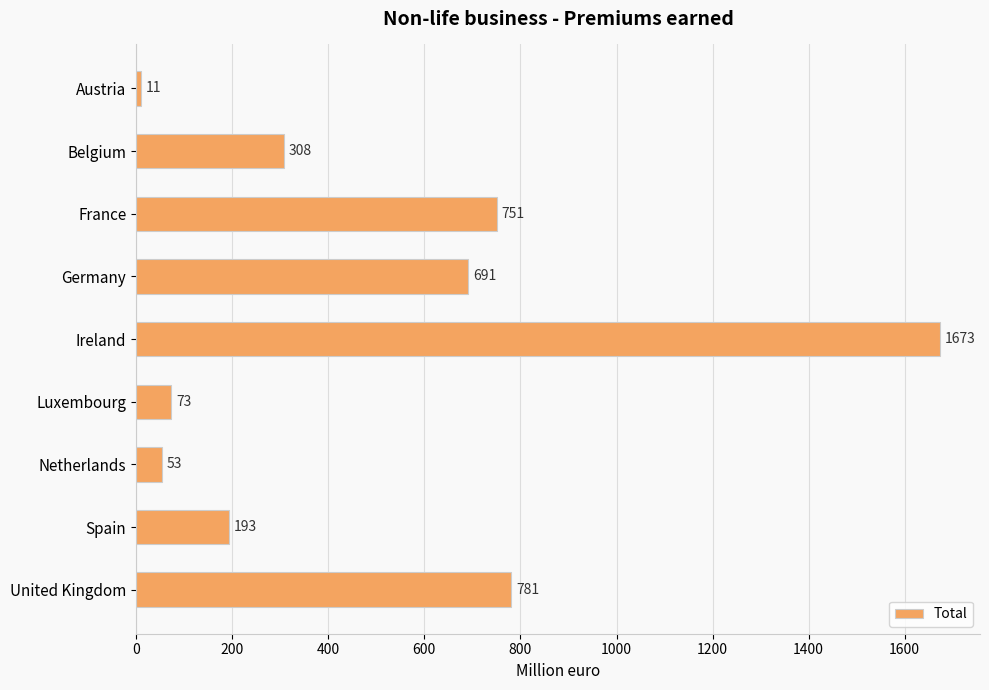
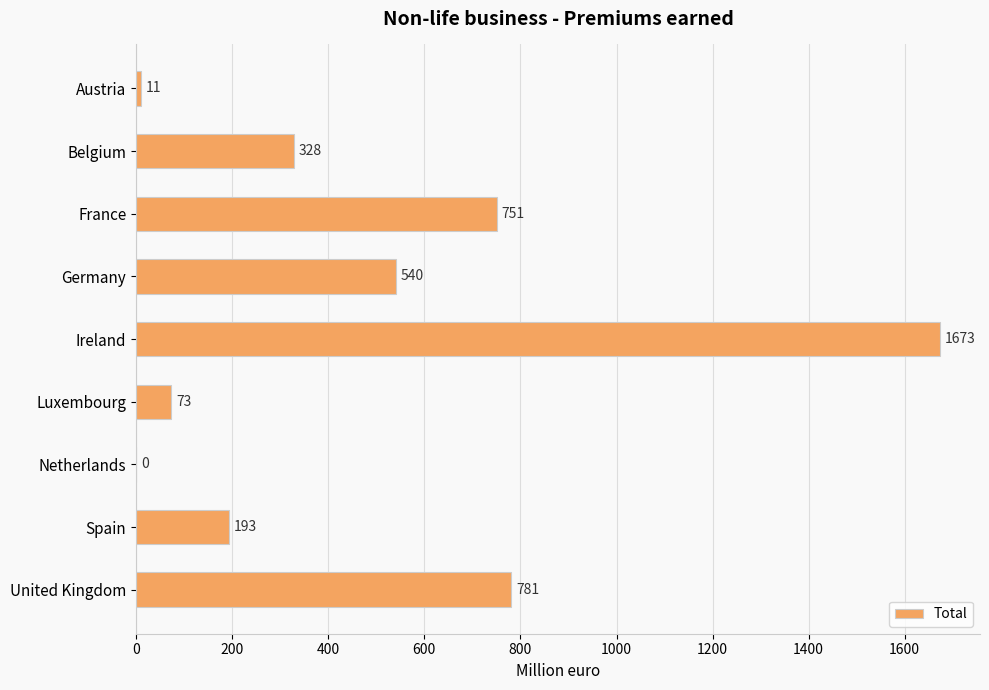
Belgium: 308 -> 328
Germany: 691 -> 540
Netherlands: 53 -> 0
